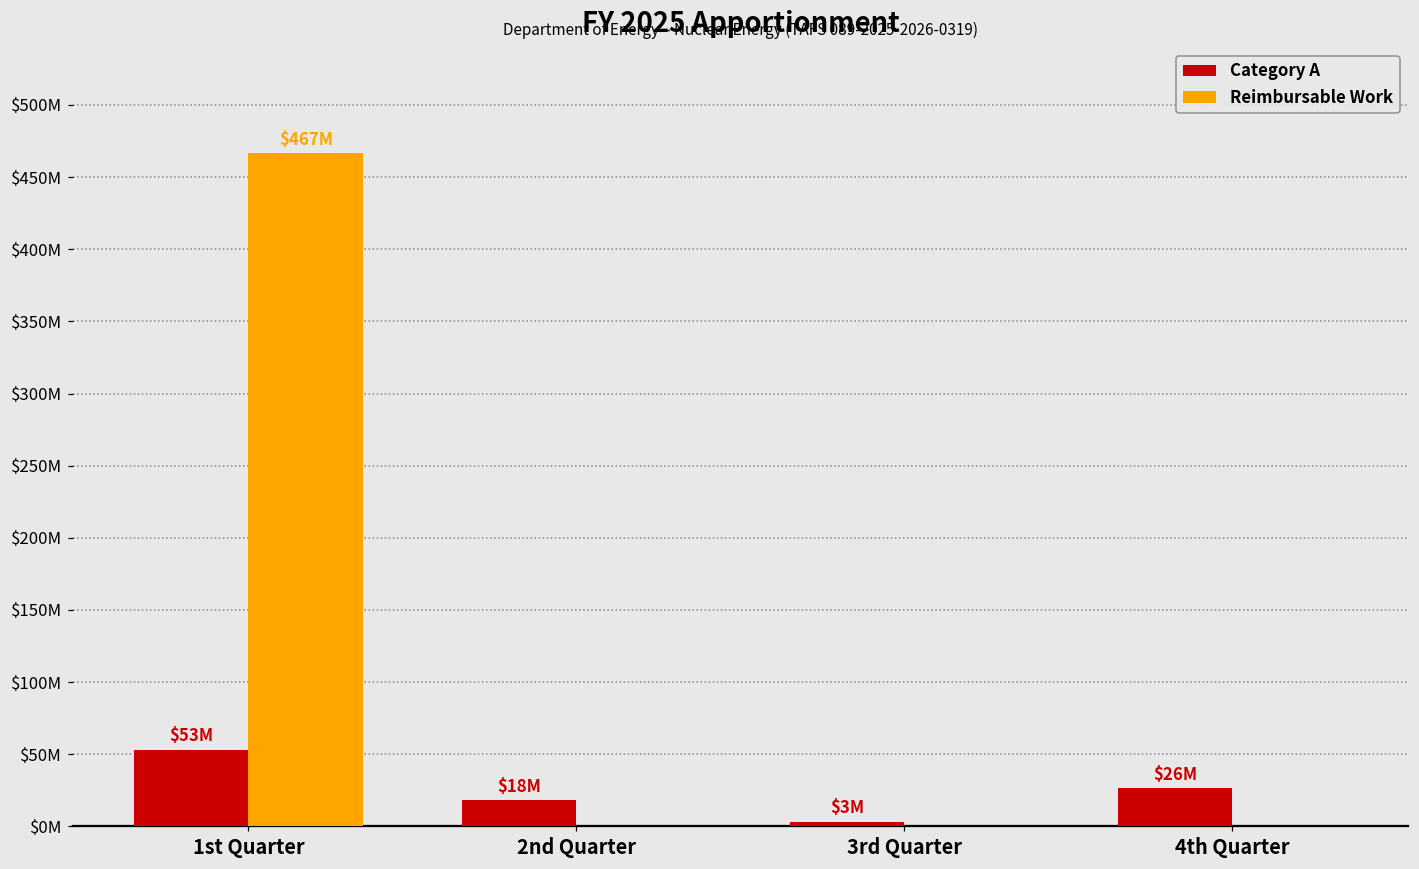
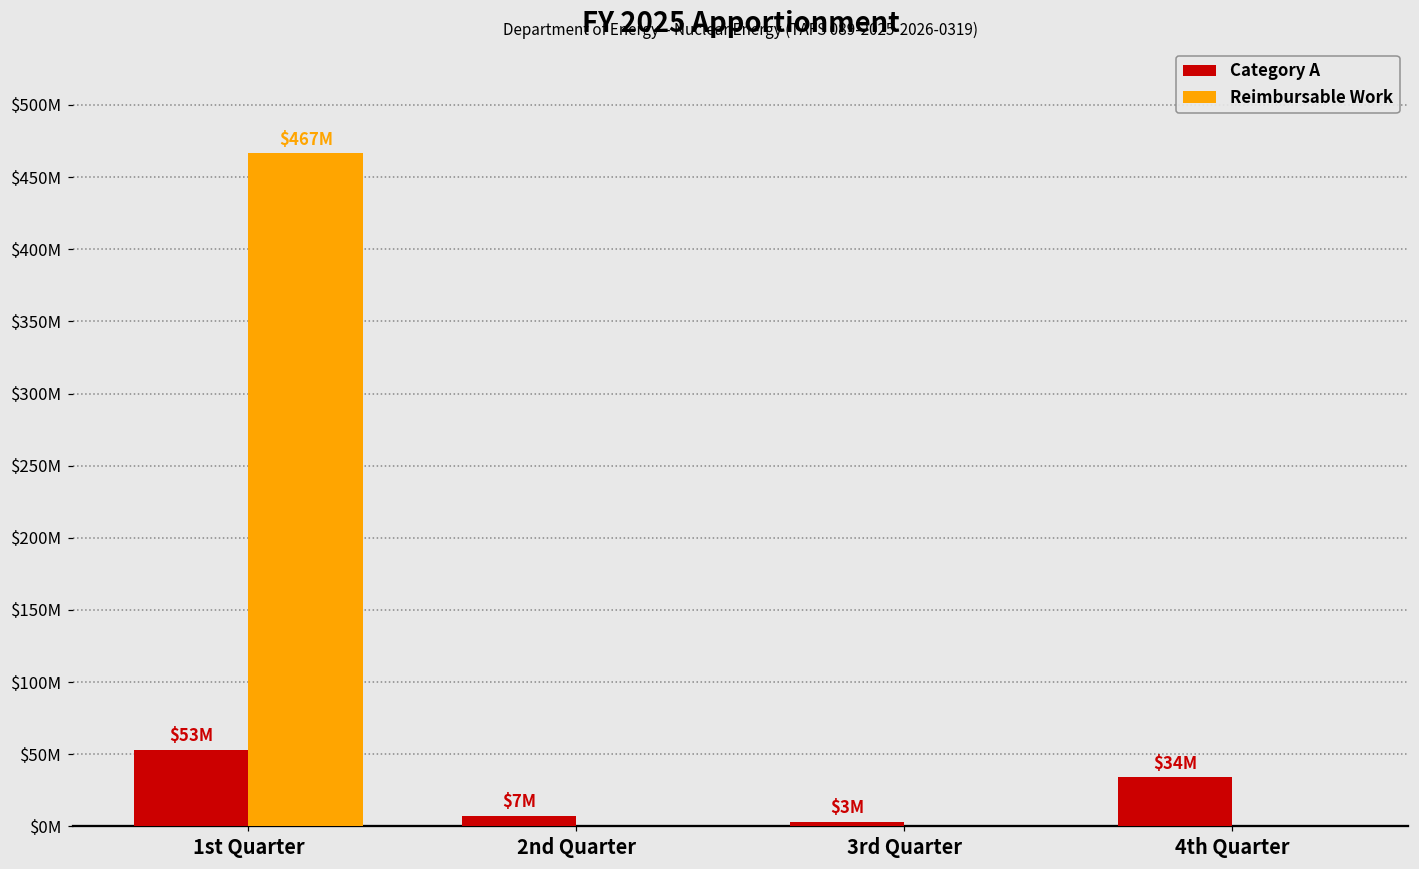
Category A, 2nd Quarter: $18M -> $7M
Category A, 4th Quarter: $26M -> $34M
